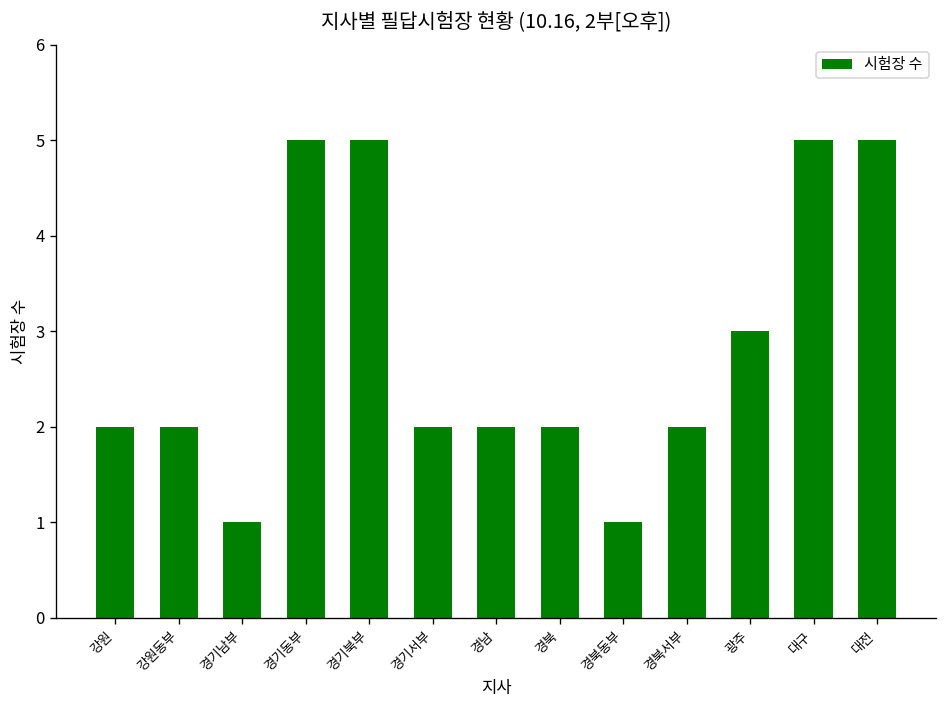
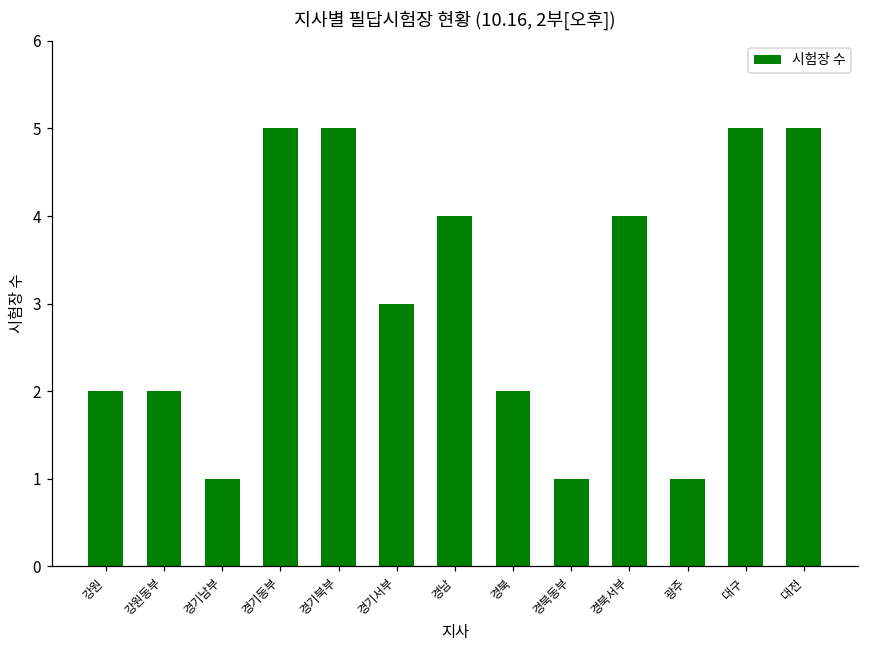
경기서부: 2 -> 3
경남: 2 -> 4
경북서부: 2 -> 4
광주: 3 -> 1
